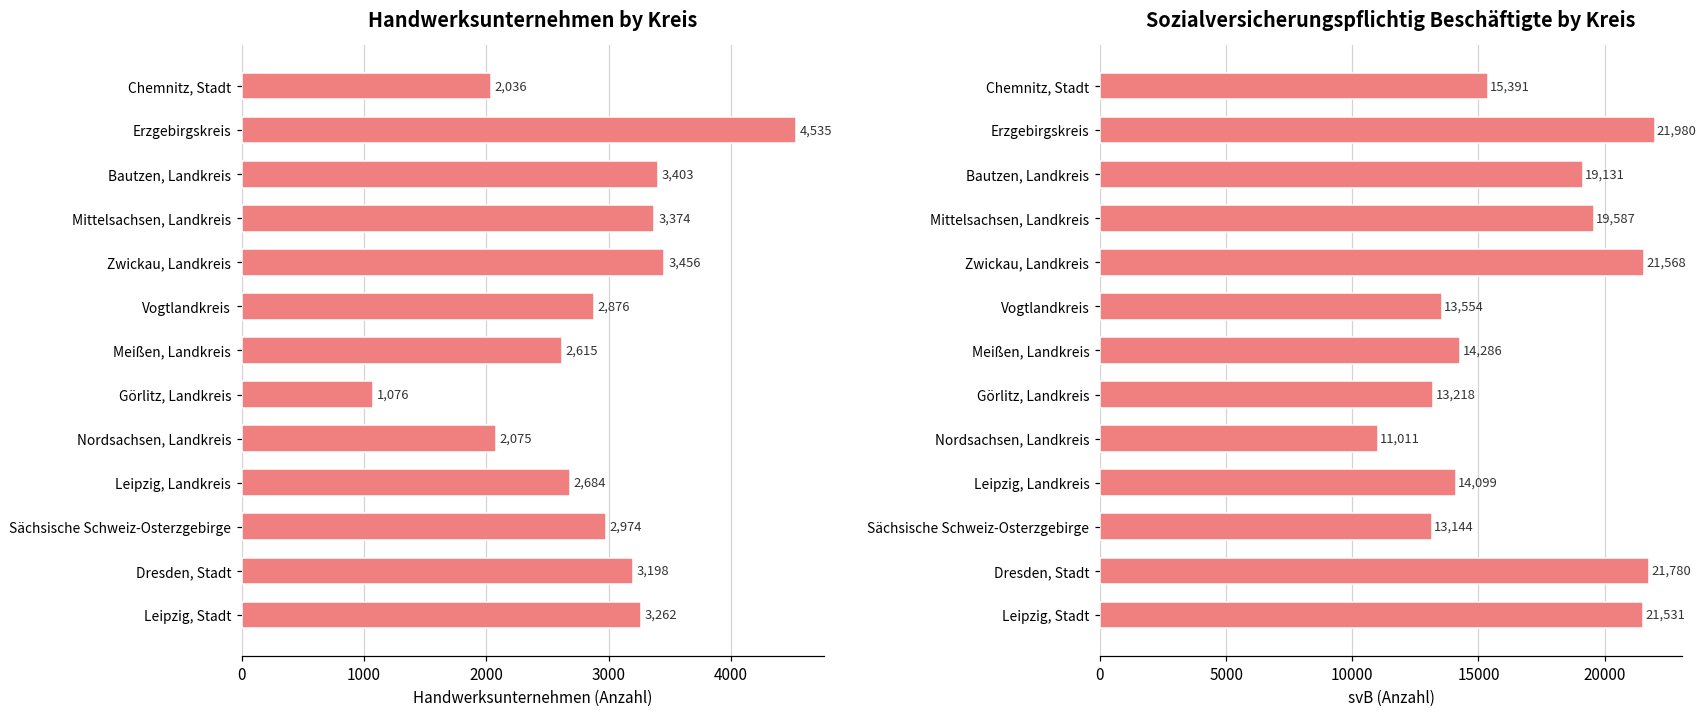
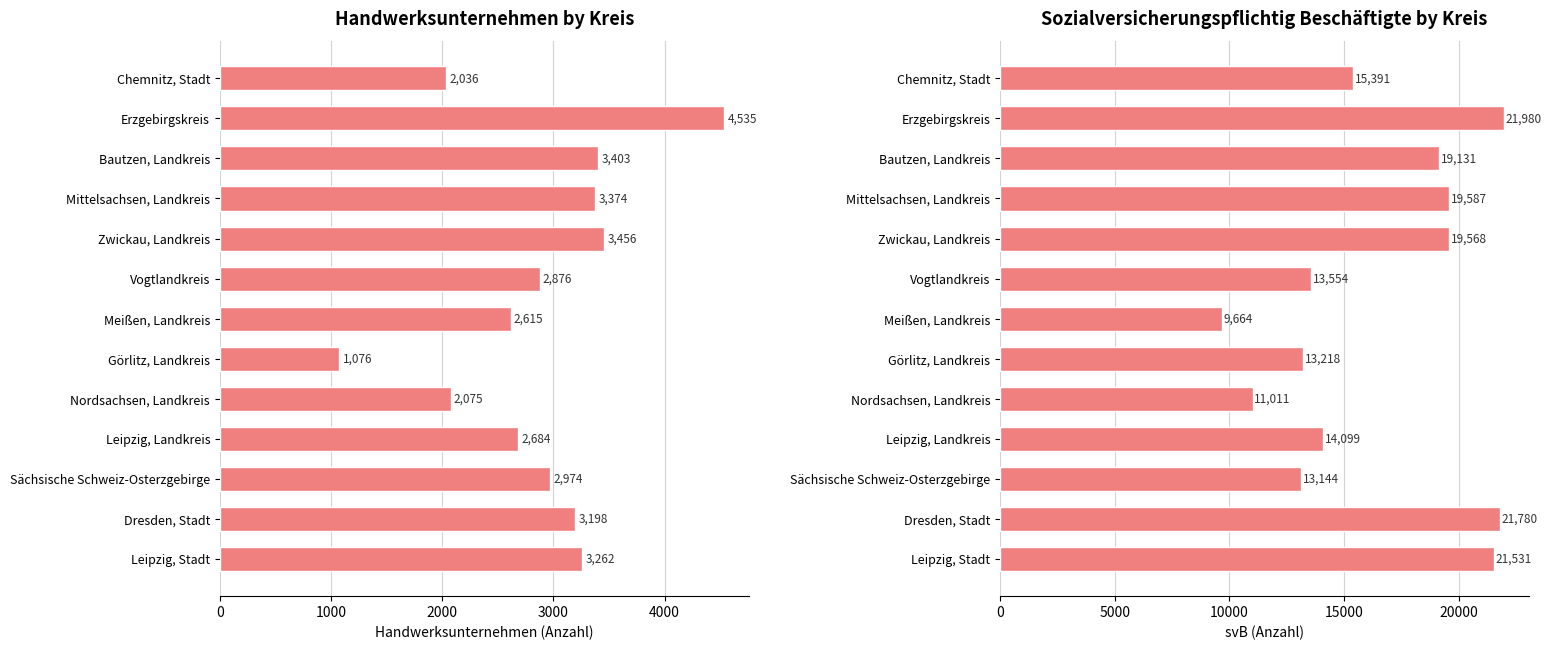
Sozialversicherungspflichtig Beschäftigte by Kreis, Zwickau, Landkreis: 21,568 -> 19,568
Sozialversicherungspflichtig Beschäftigte by Kreis, Meißen, Landkreis: 14,286 -> 9,664
